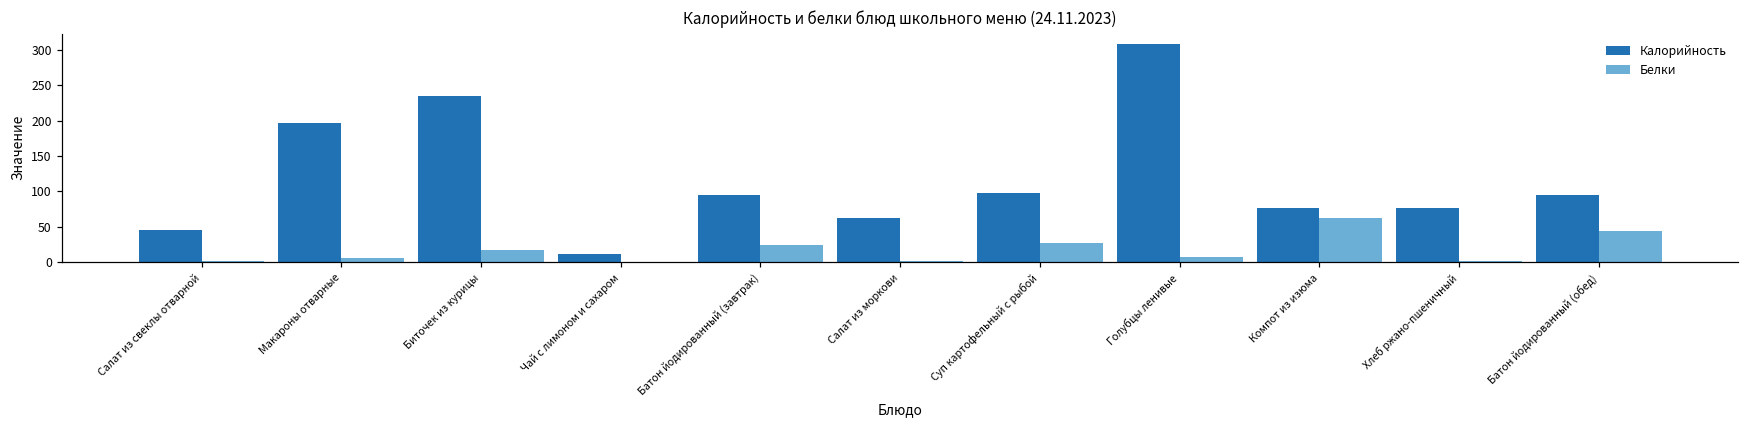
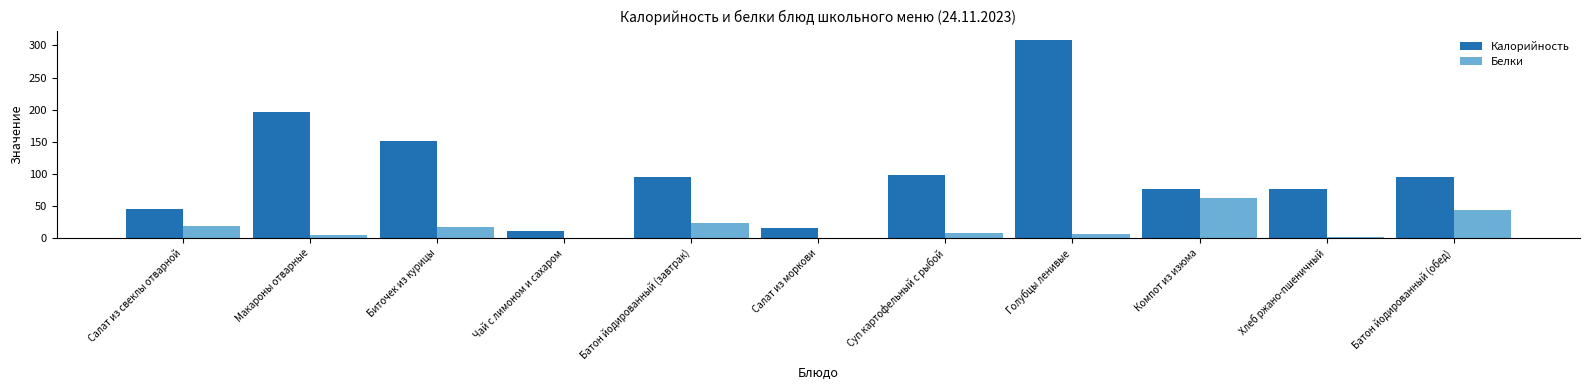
Белки, Салат из свеклы отварной: 0 -> 20
Калорийность, Биточек из курицы: 240 -> 150
Калорийность, Салат из моркови: 60 -> 20
Белки, Суп картофельный с рыбой: 30 -> 10
